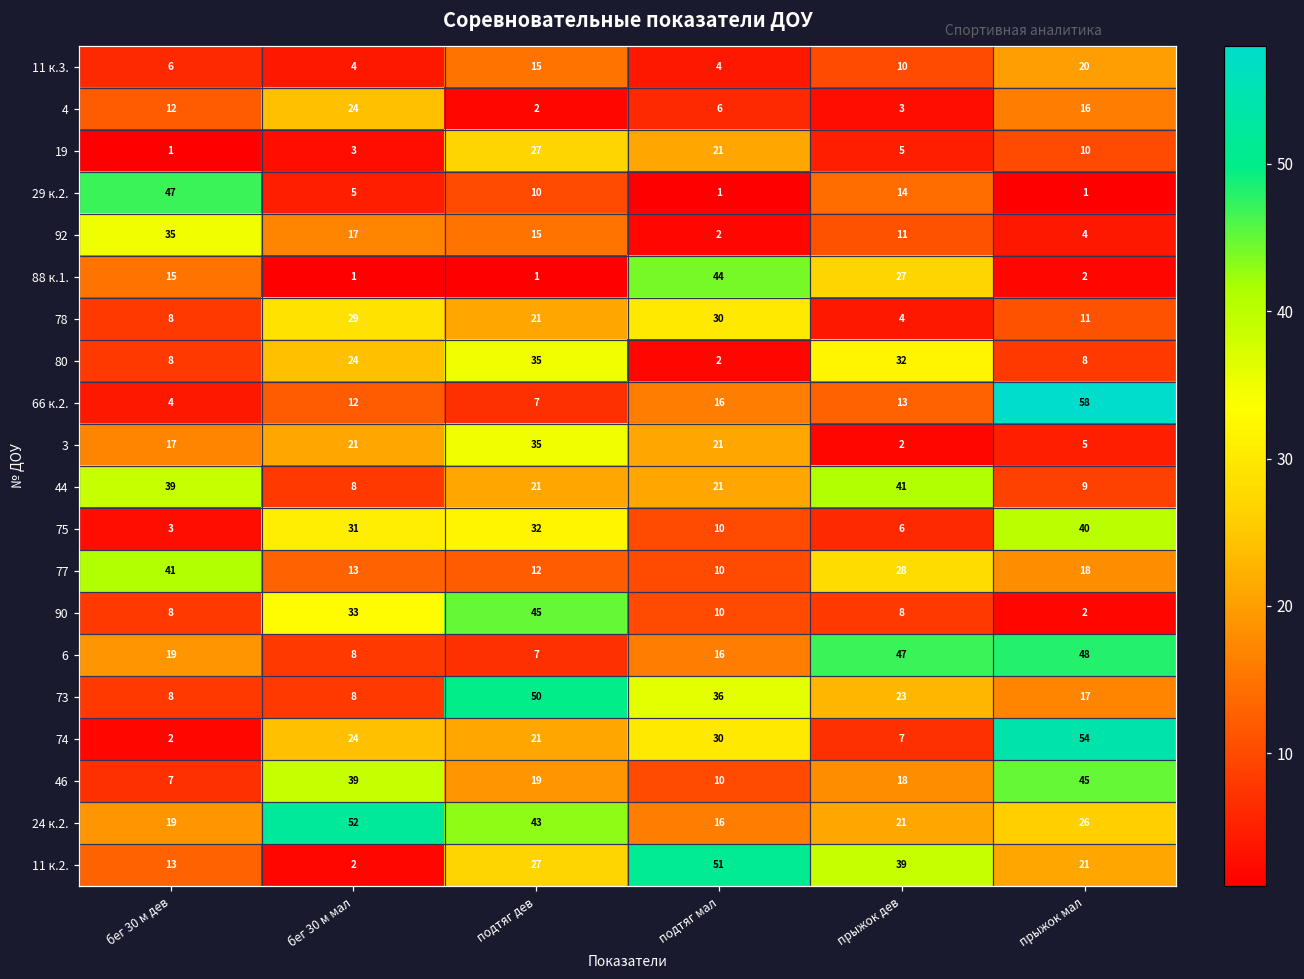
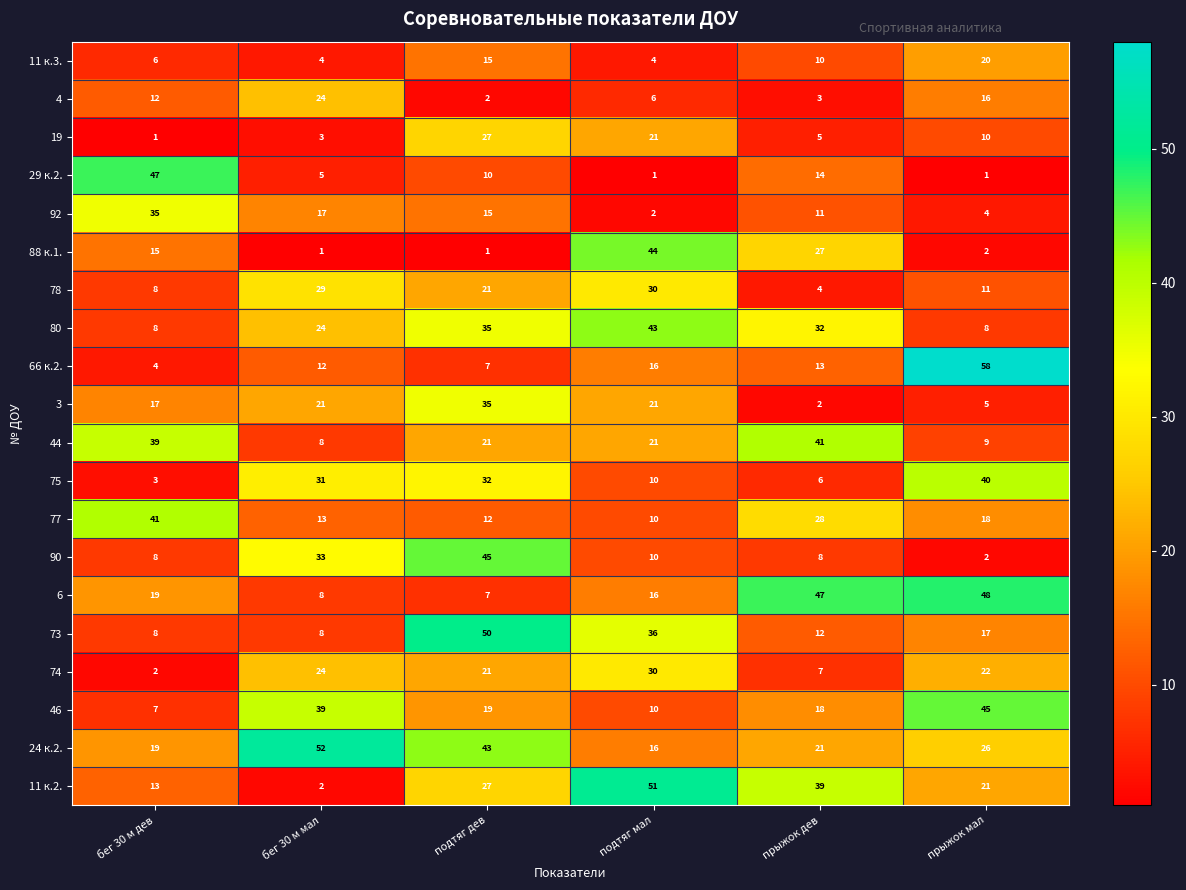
80, подтяг мал: 2 -> 43
73, прыжок дев: 23 -> 12
74, прыжок мал: 54 -> 22
